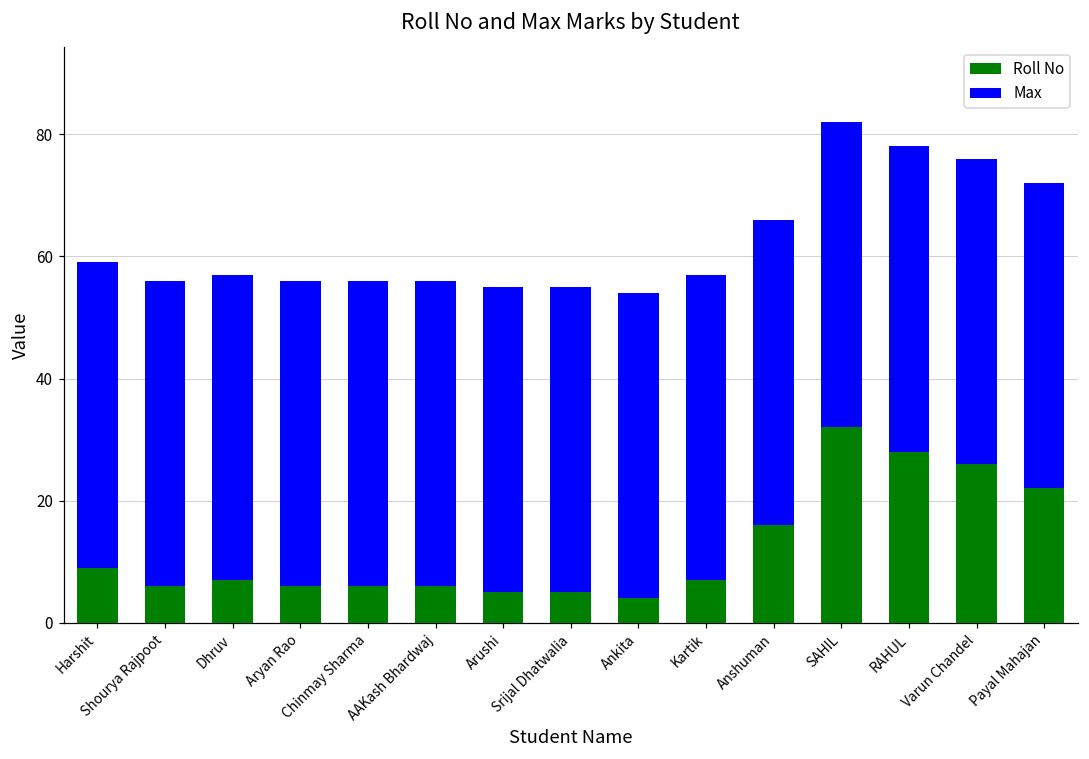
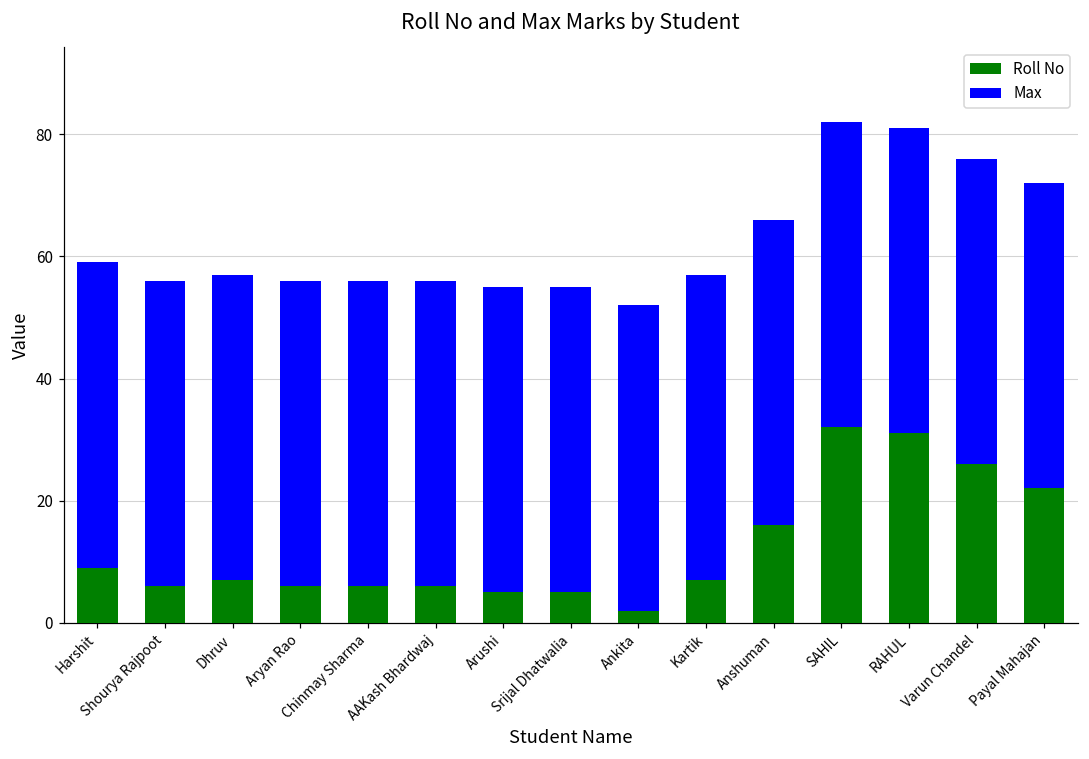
Roll No, Ankita: 4 -> 2
Roll No, RAHUL: 28 -> 31
